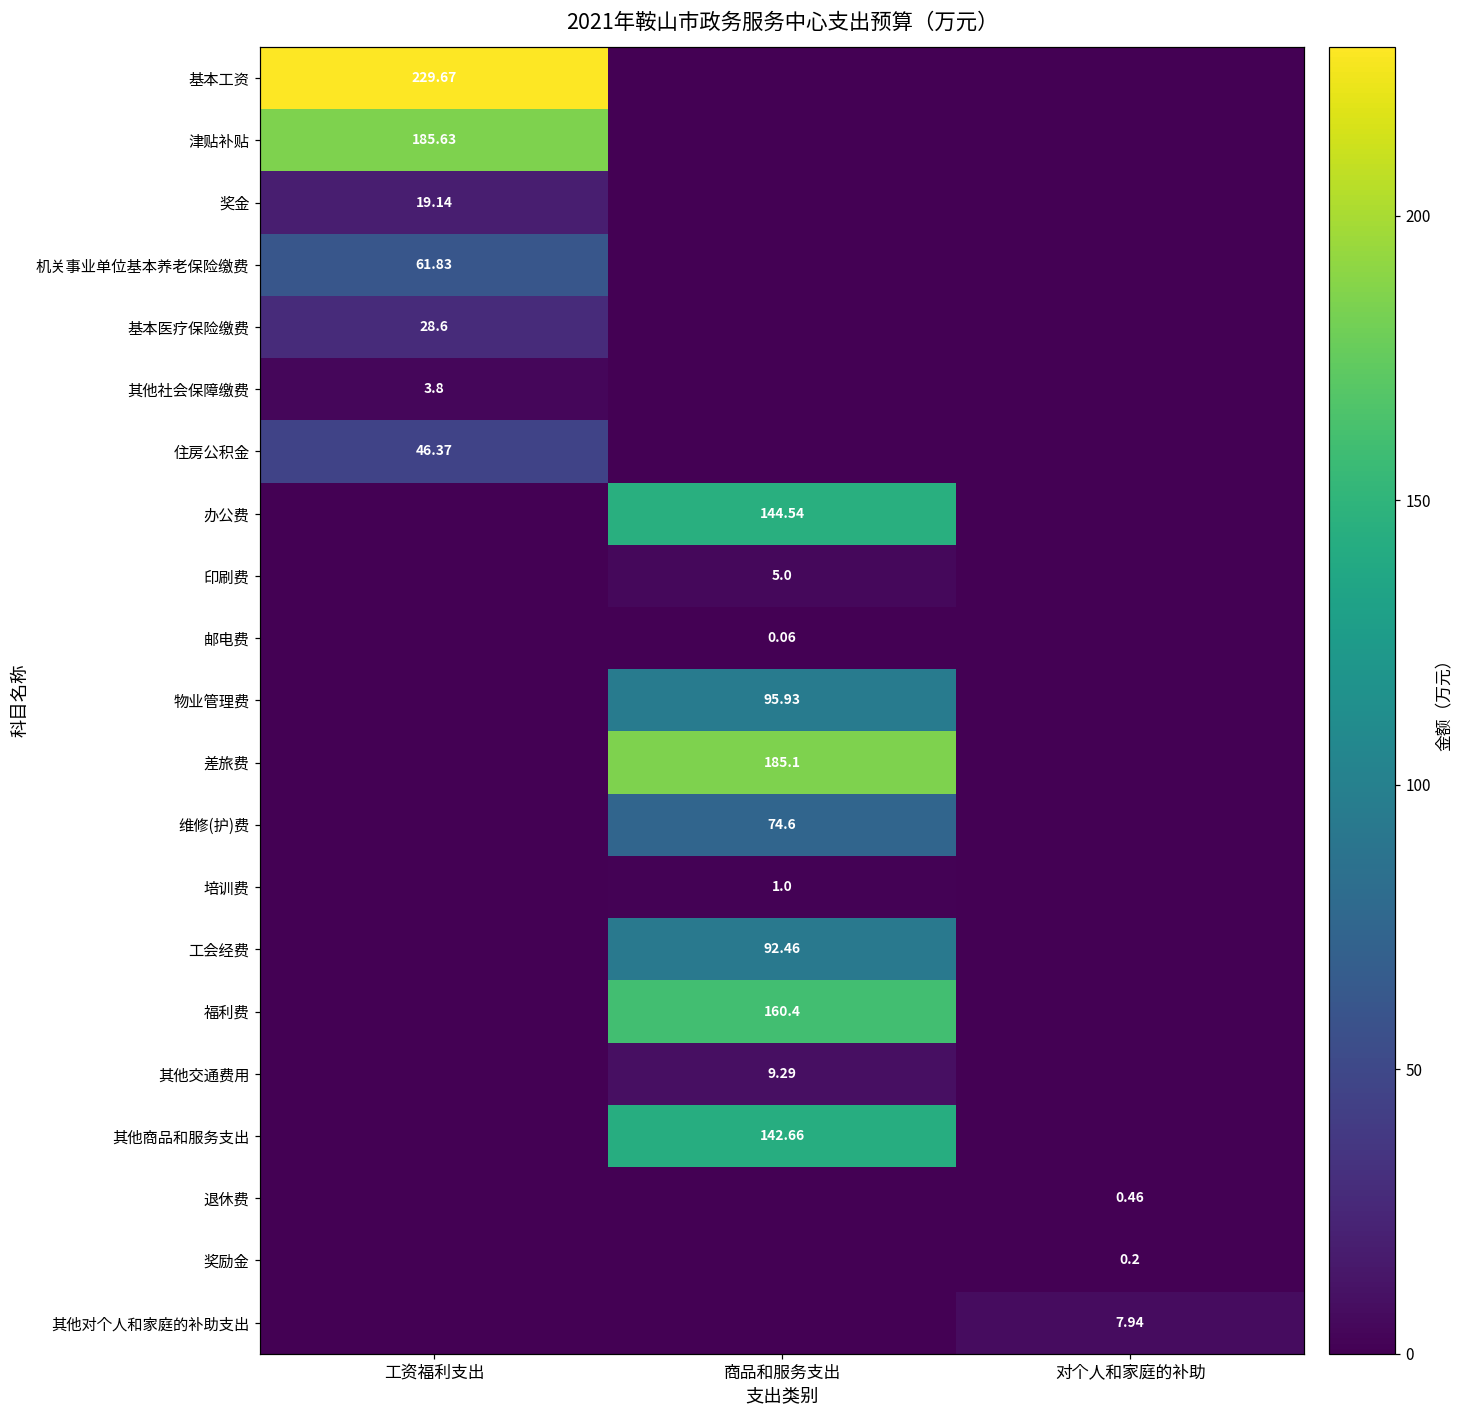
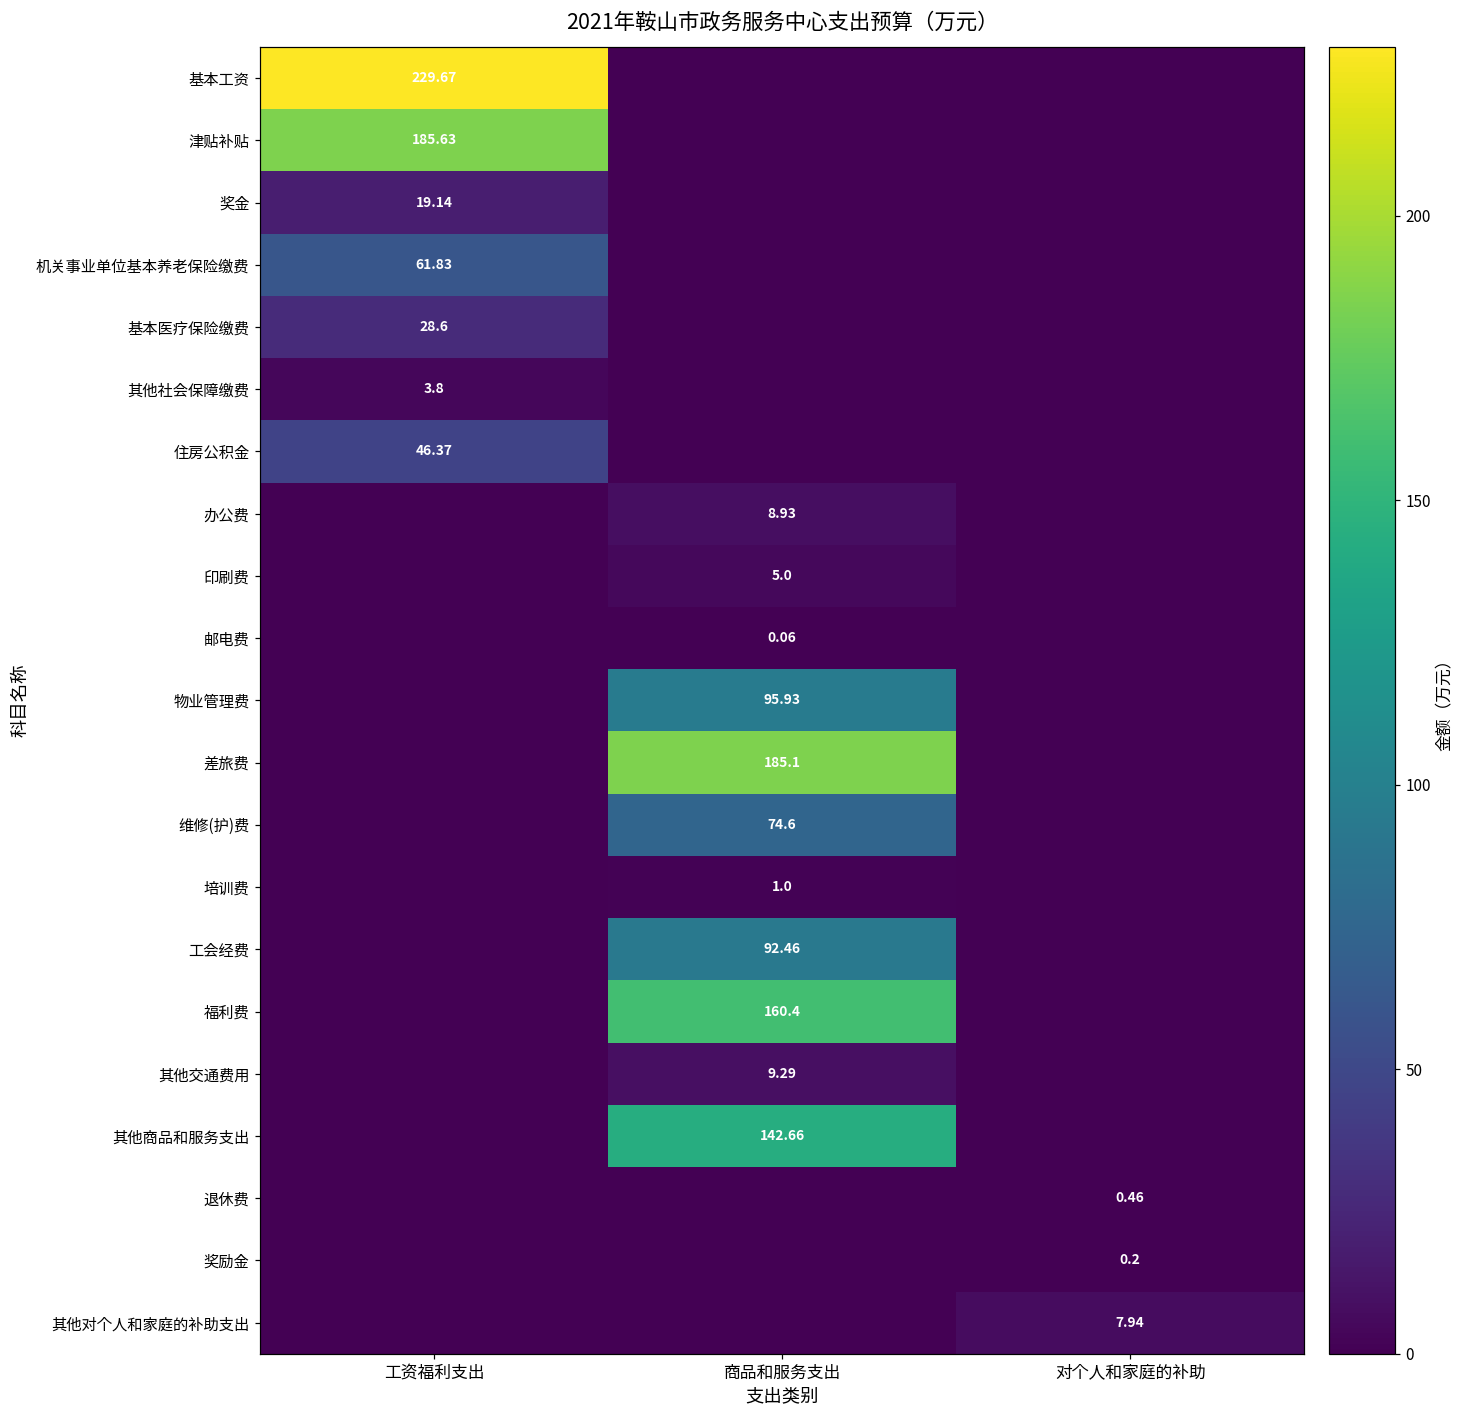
办公费, 商品和服务支出: 144.54 -> 8.93
